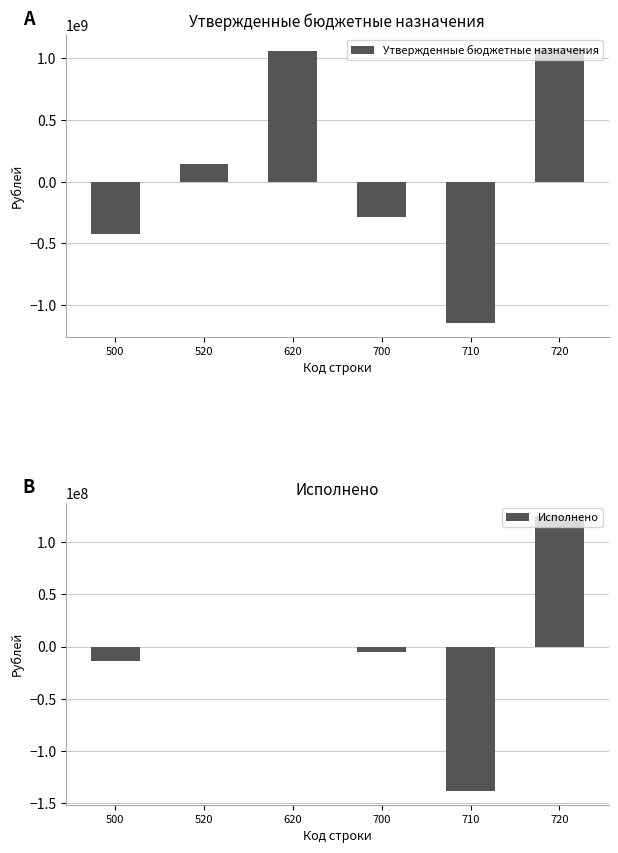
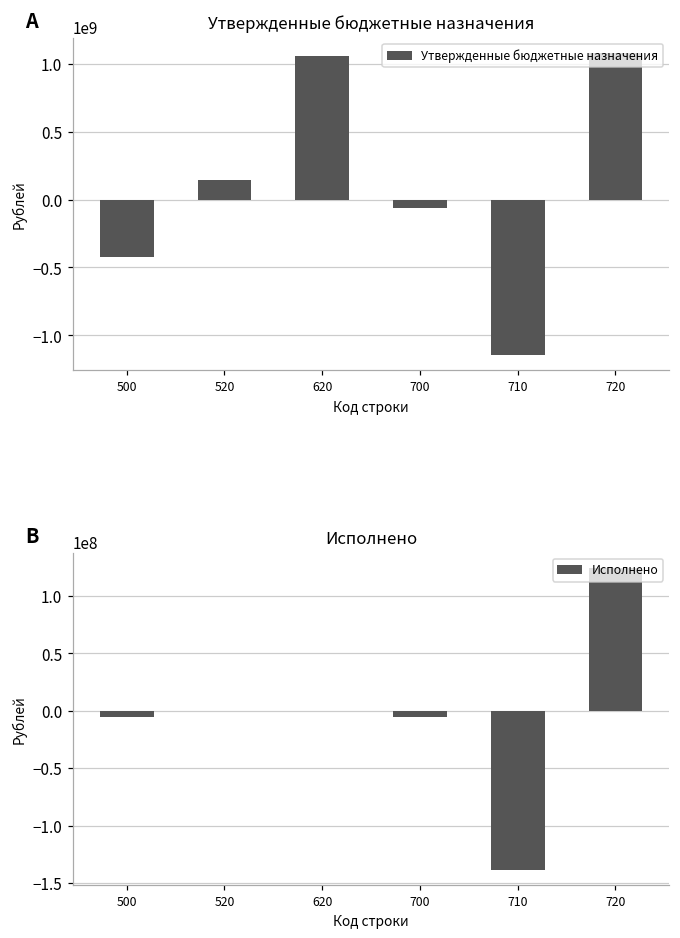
Утвержденные бюджетные назначения, 700: -290000000 -> -60000000
Исполнено, 500: -14000000 -> -6000000
